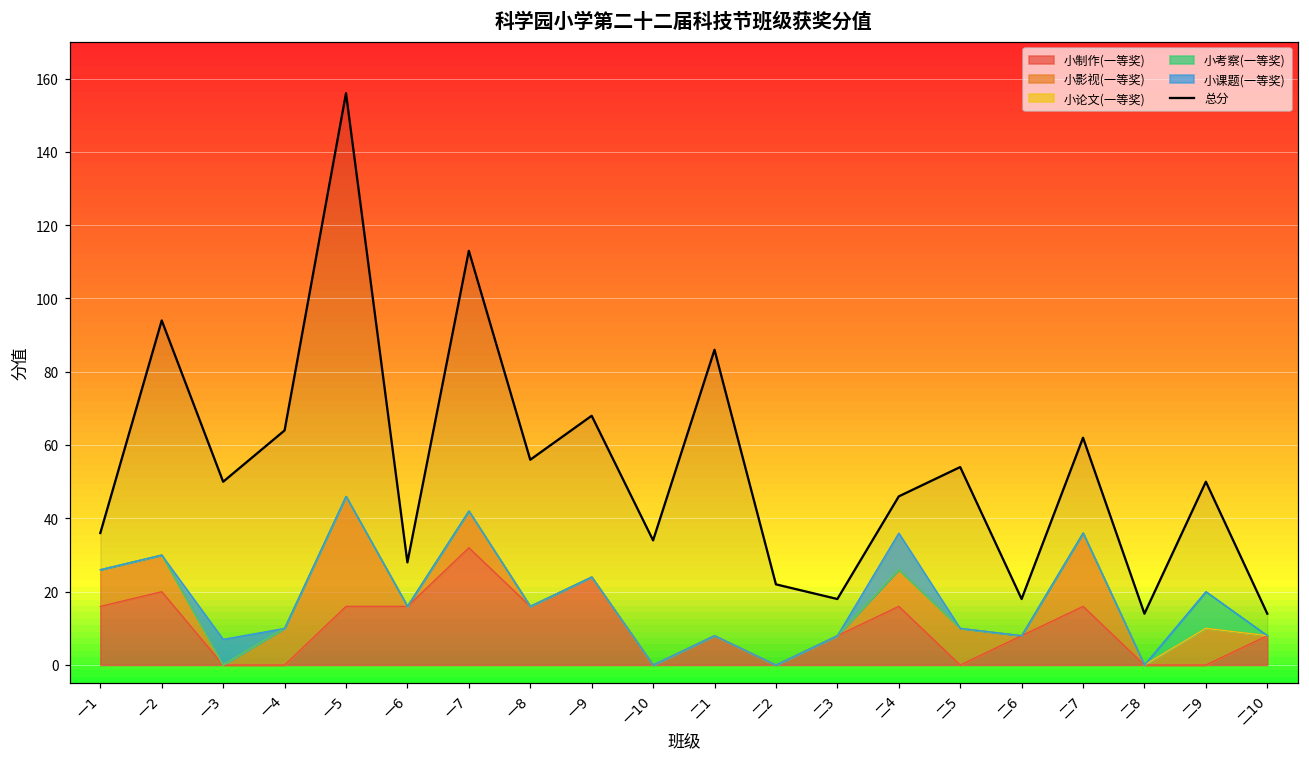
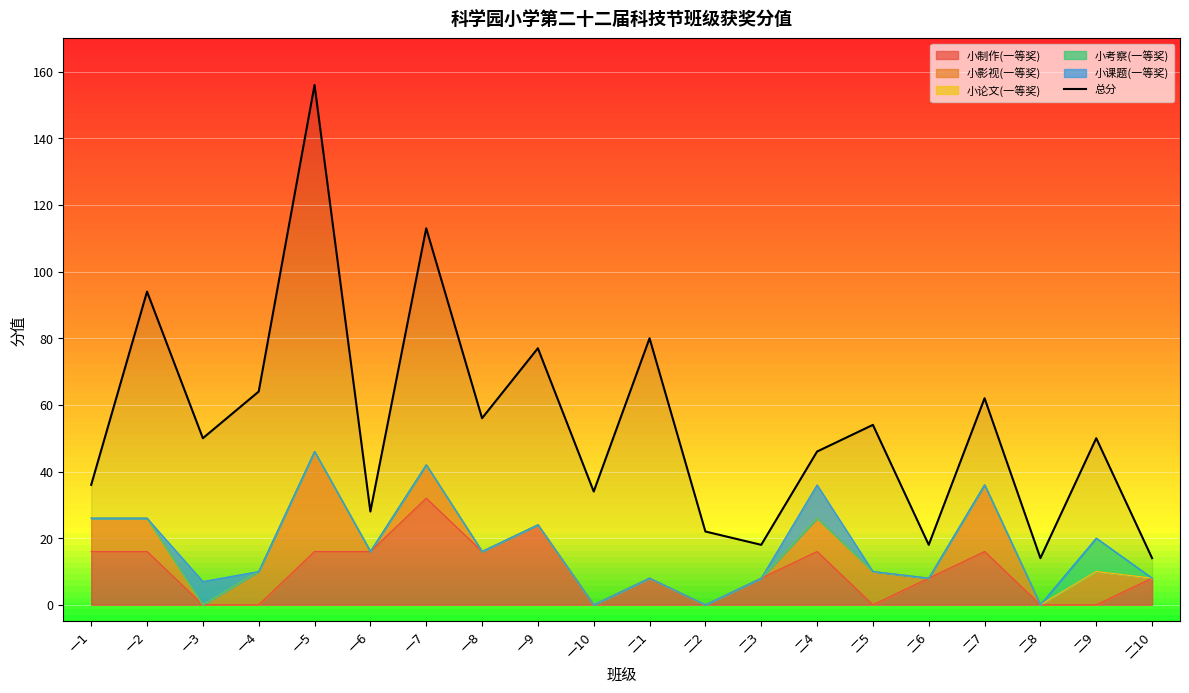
小制作(一等奖), 一2: 20 -> 16
总分, 一9: 68 -> 77
总分, 二1: 86 -> 80
